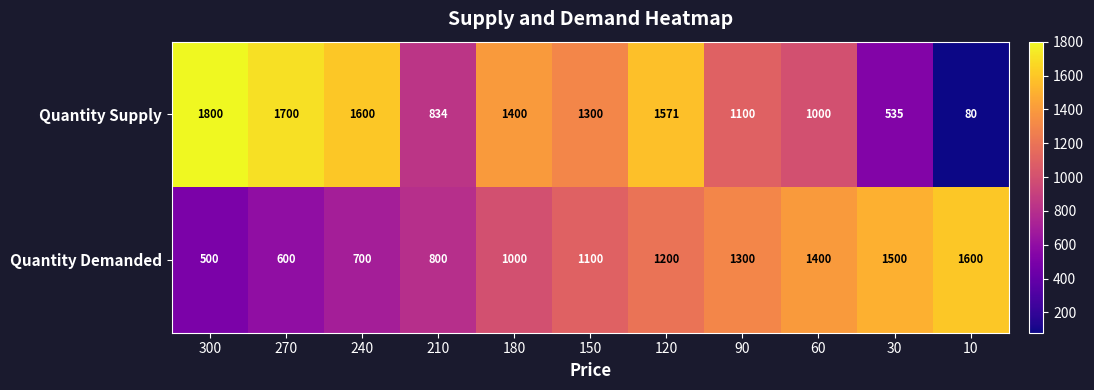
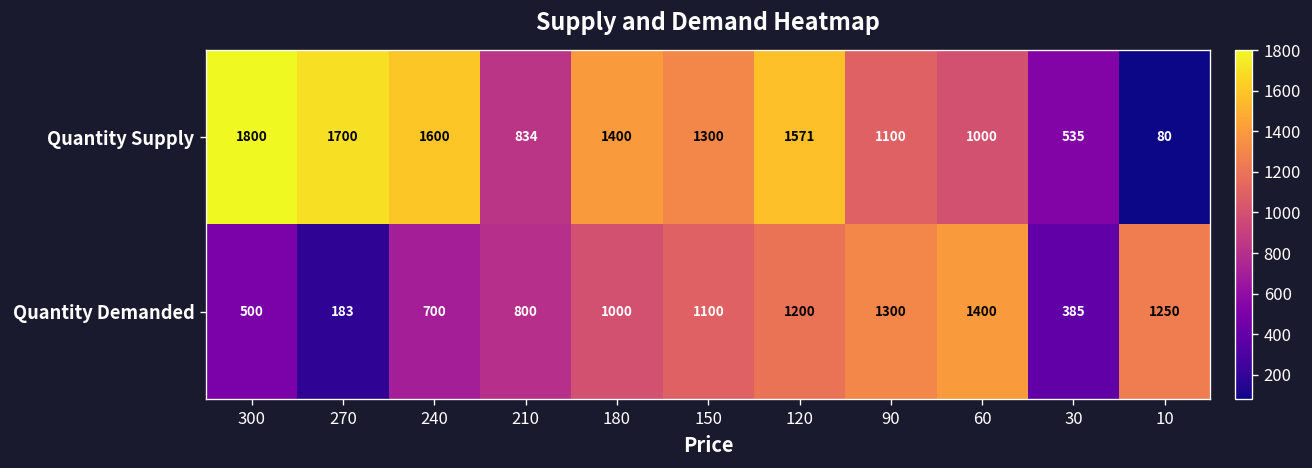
Quantity Demanded, 270: 600 -> 183
Quantity Demanded, 30: 1500 -> 385
Quantity Demanded, 10: 1600 -> 1250
